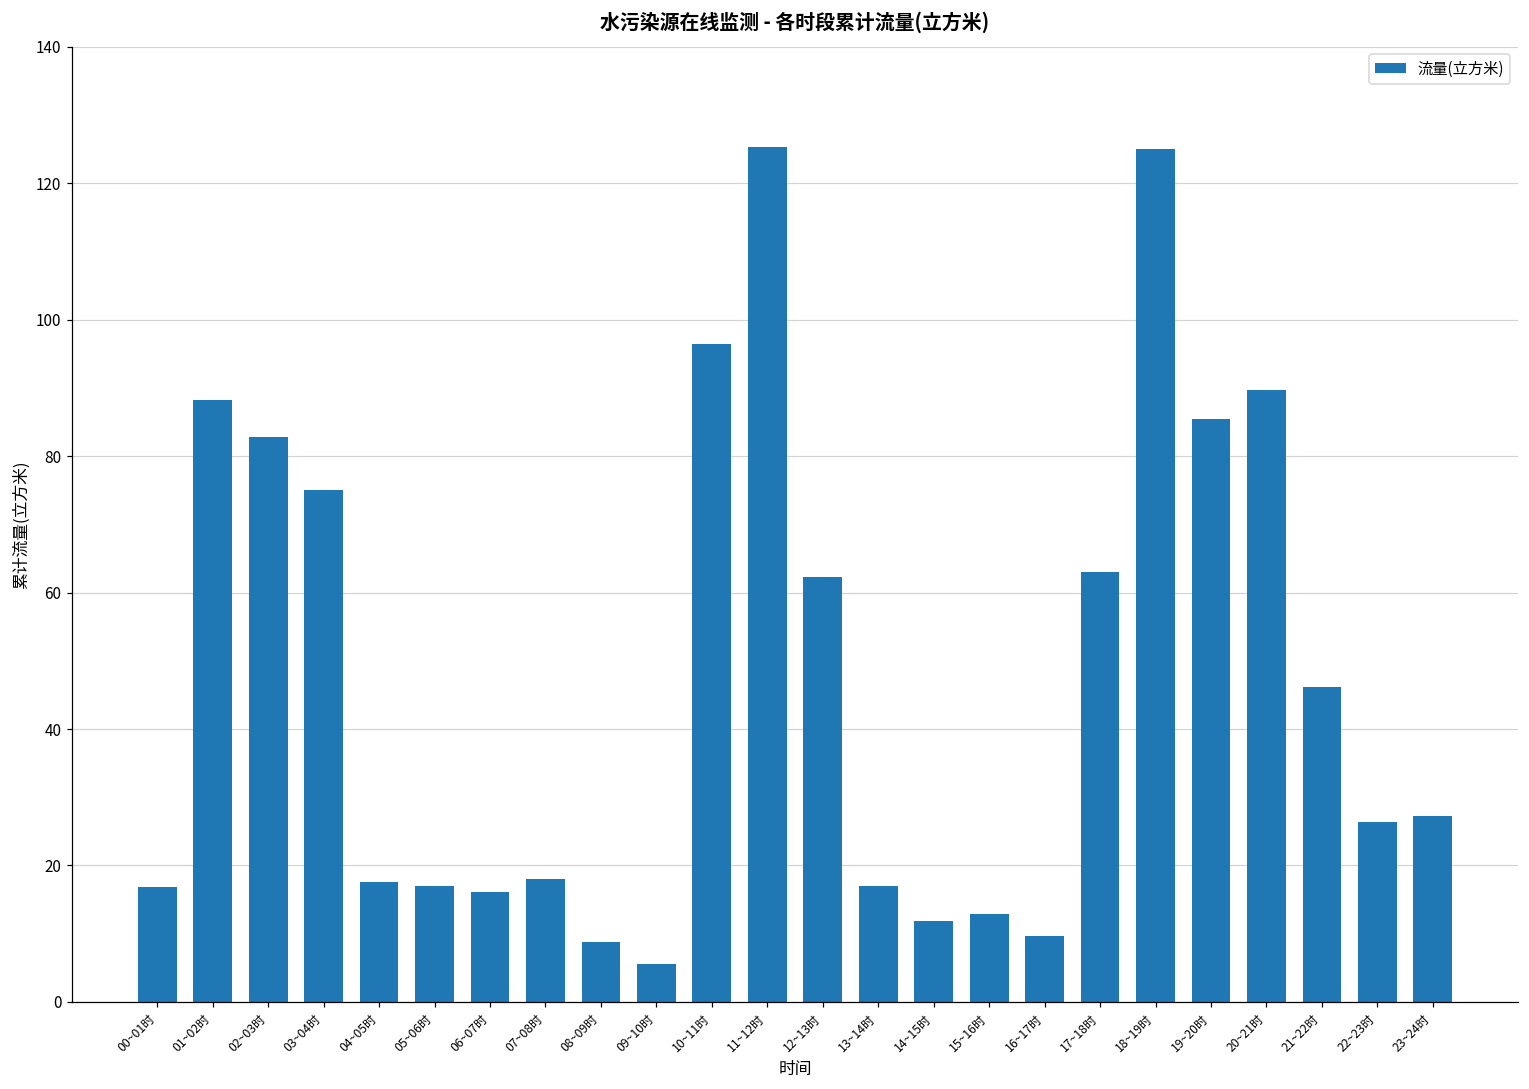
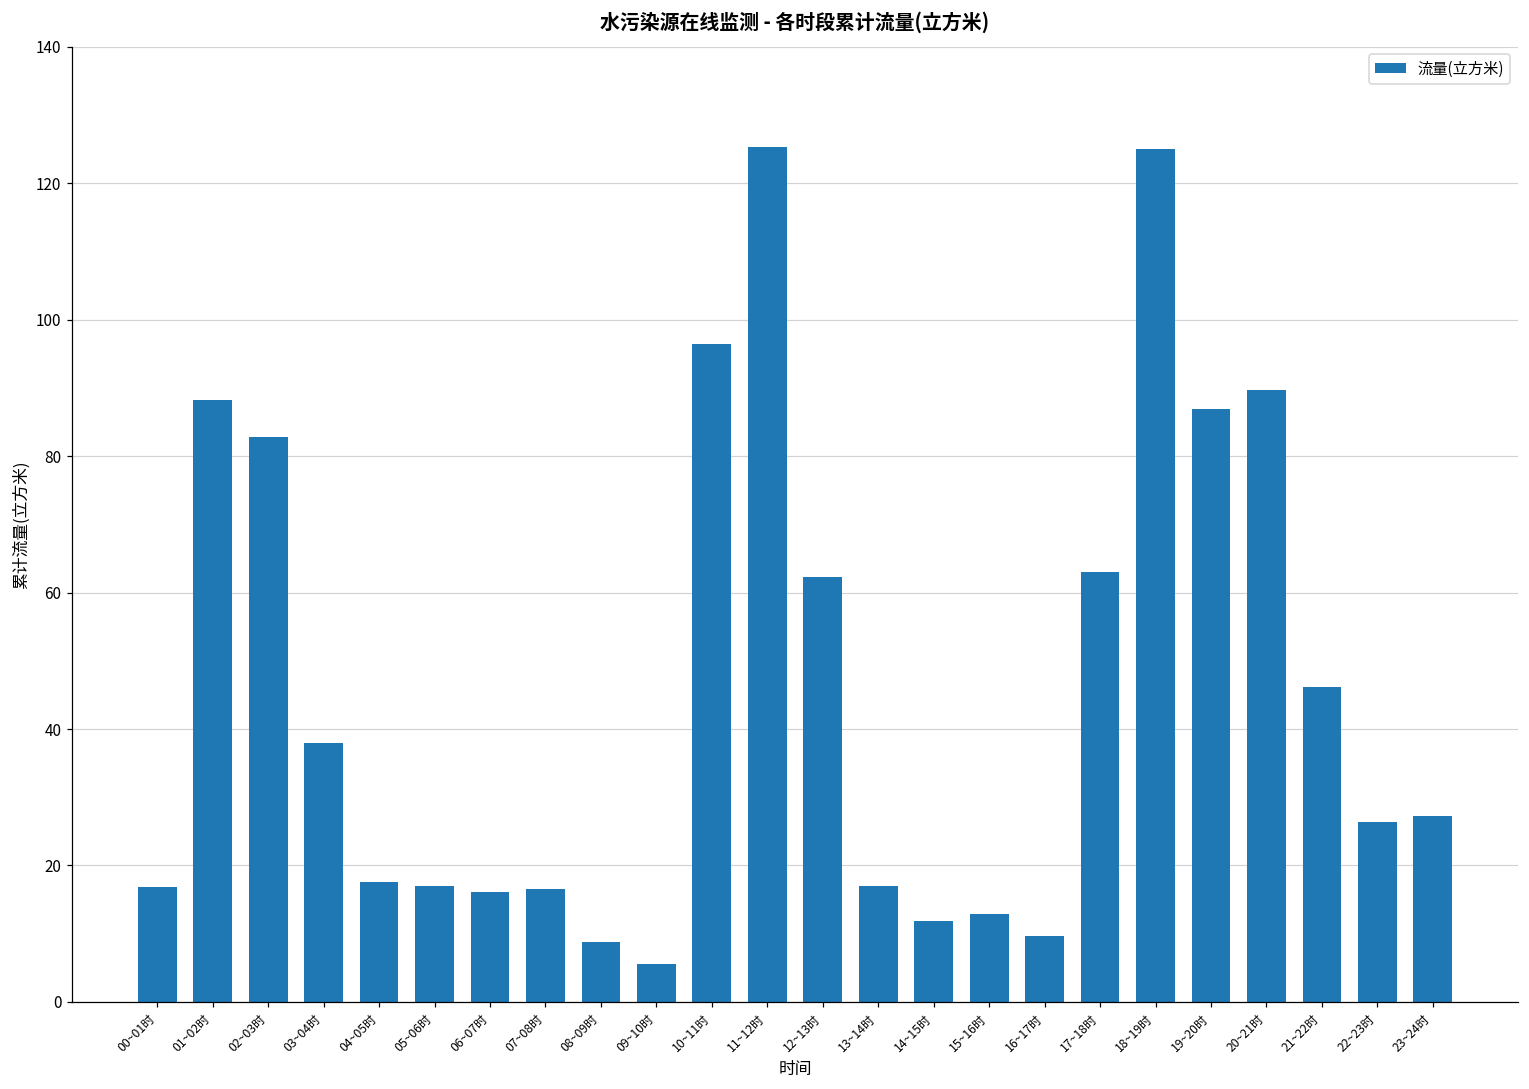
03~04时: 75 -> 38
07~08时: 18 -> 17
19~20时: 85 -> 87
